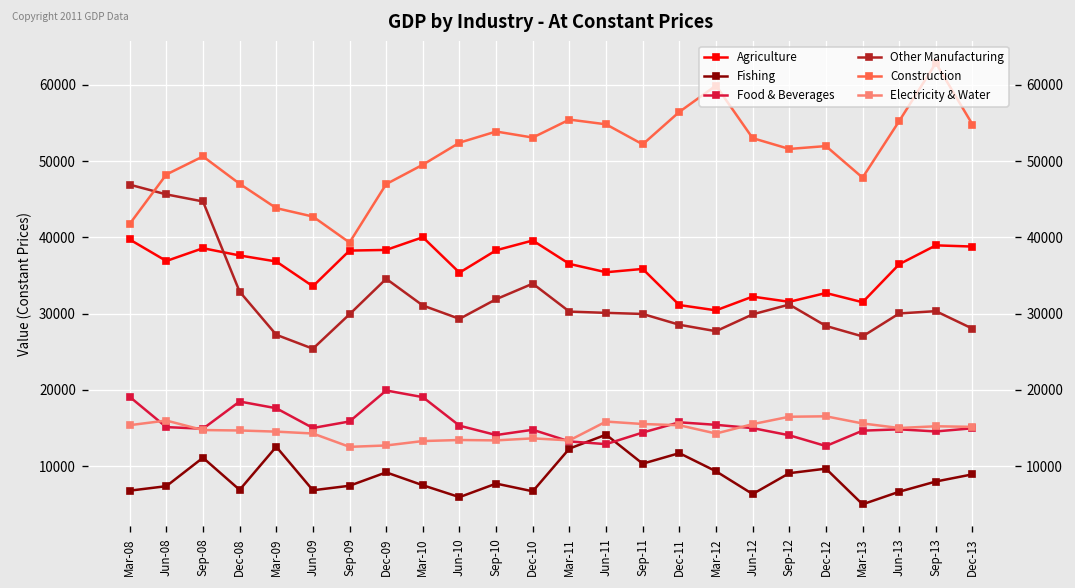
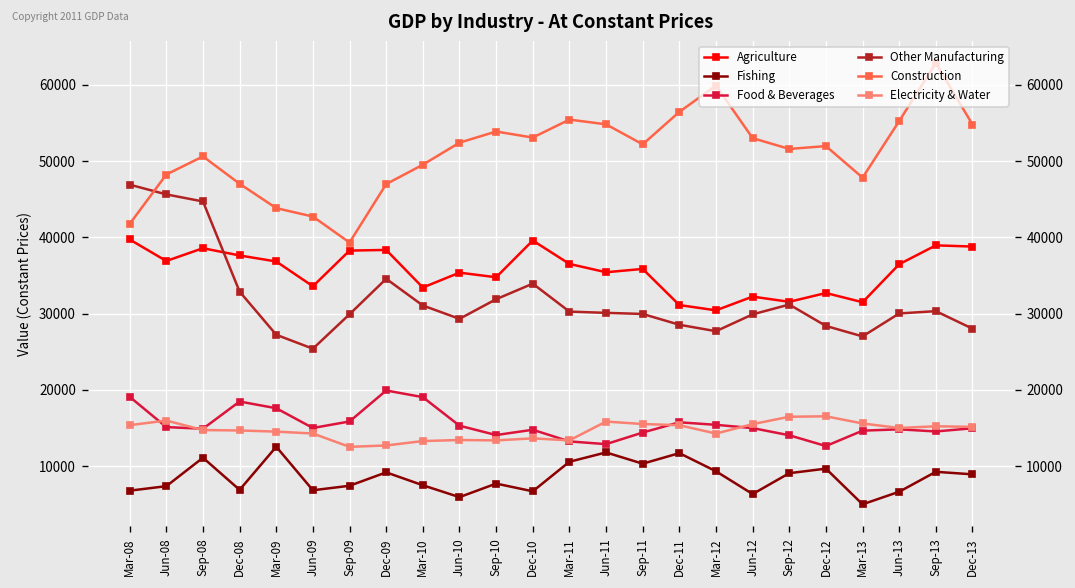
Agriculture, Mar-10: 40000 -> 33000
Agriculture, Sep-10: 38000 -> 35000
Fishing, Mar-11: 12000 -> 11000
Fishing, Jun-11: 14000 -> 12000
Fishing, Sep-13: 8000 -> 9000
